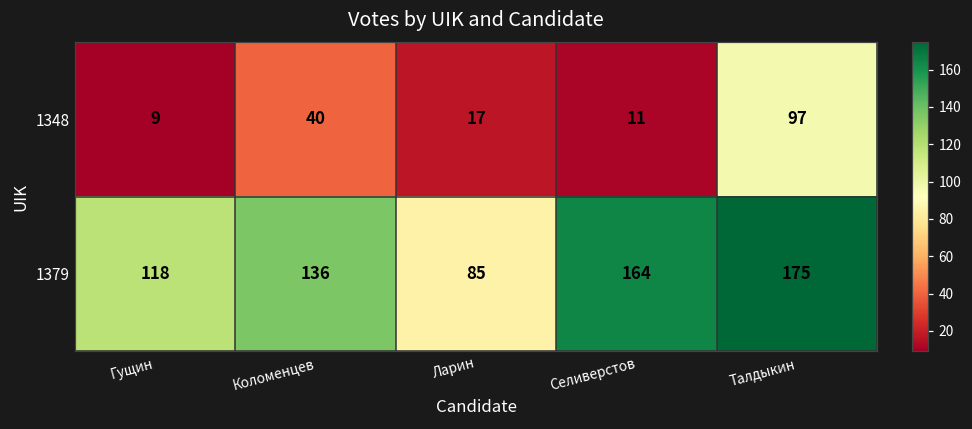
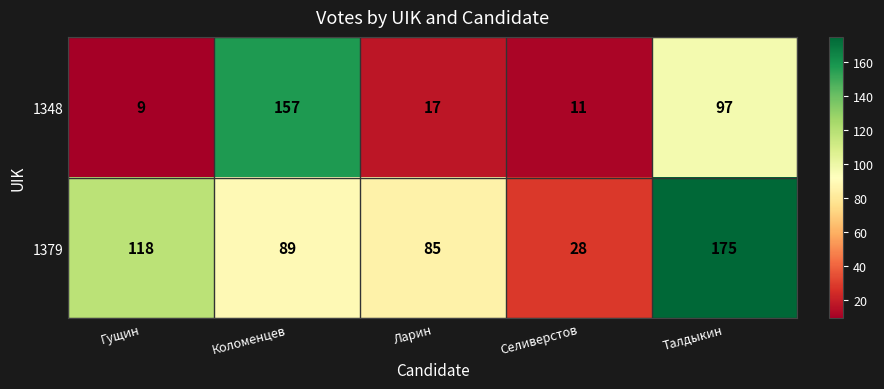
1348, Коломенцев: 40 -> 157
1379, Коломенцев: 136 -> 89
1379, Селиверстов: 164 -> 28
